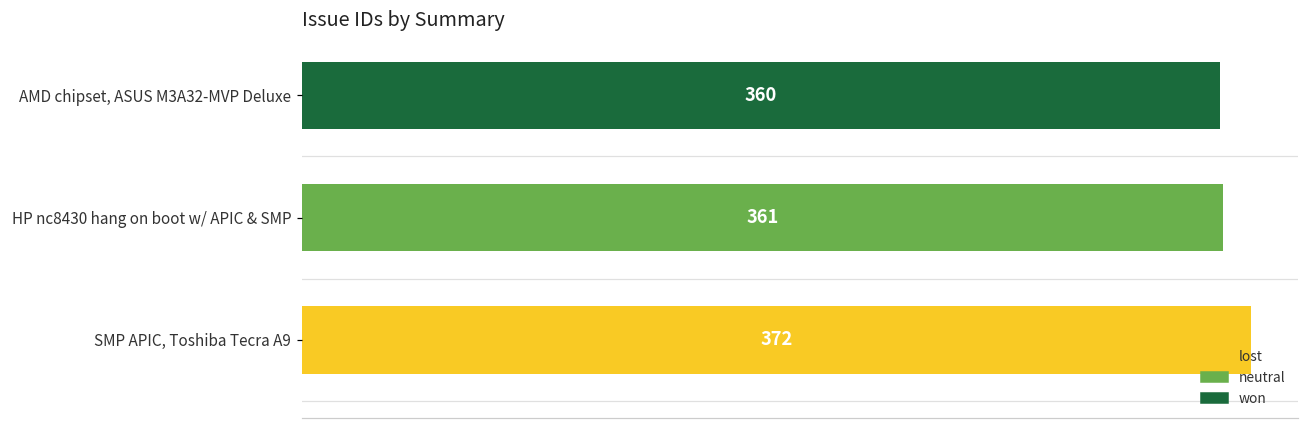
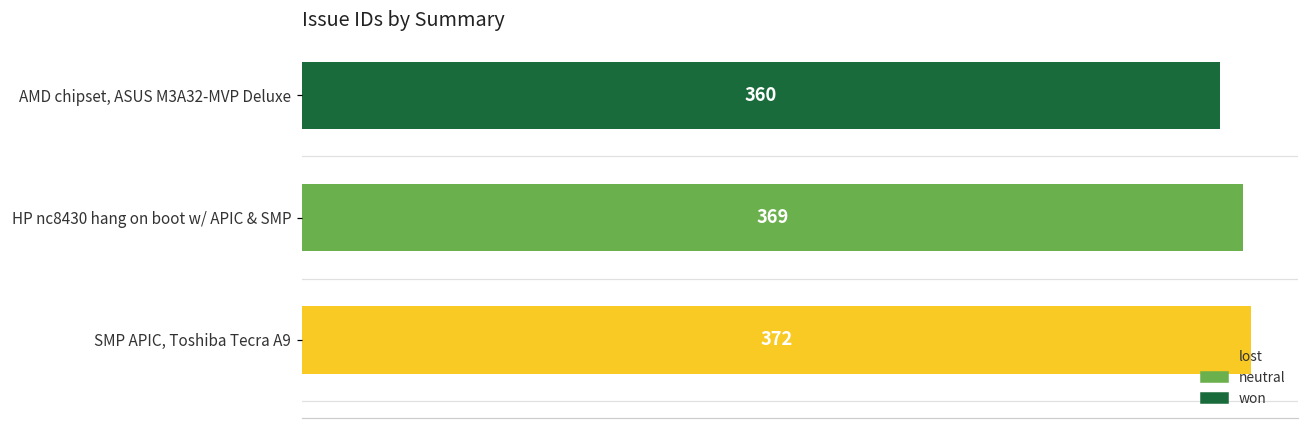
HP nc8430 hang on boot w/ APIC & SMP: 361 -> 369
